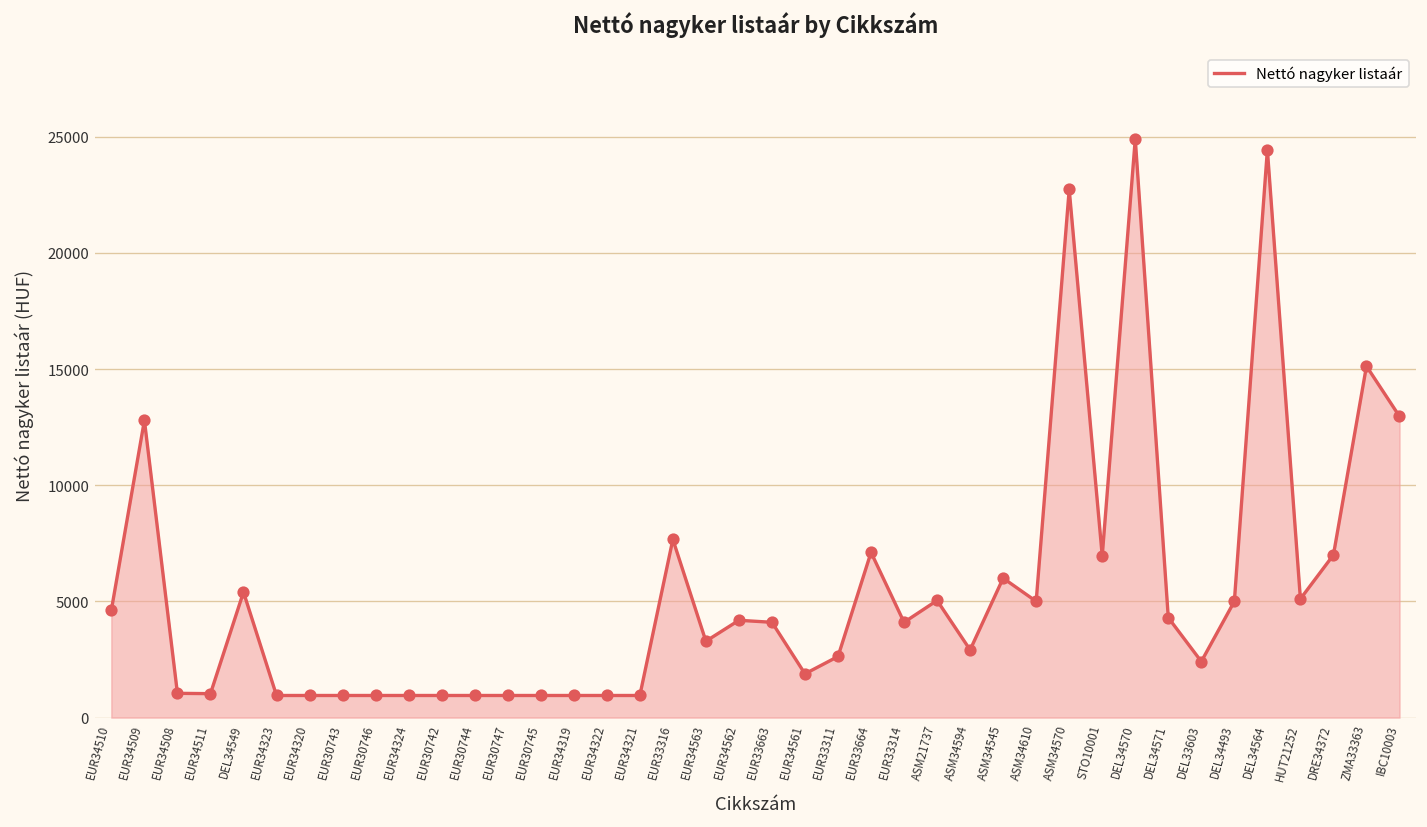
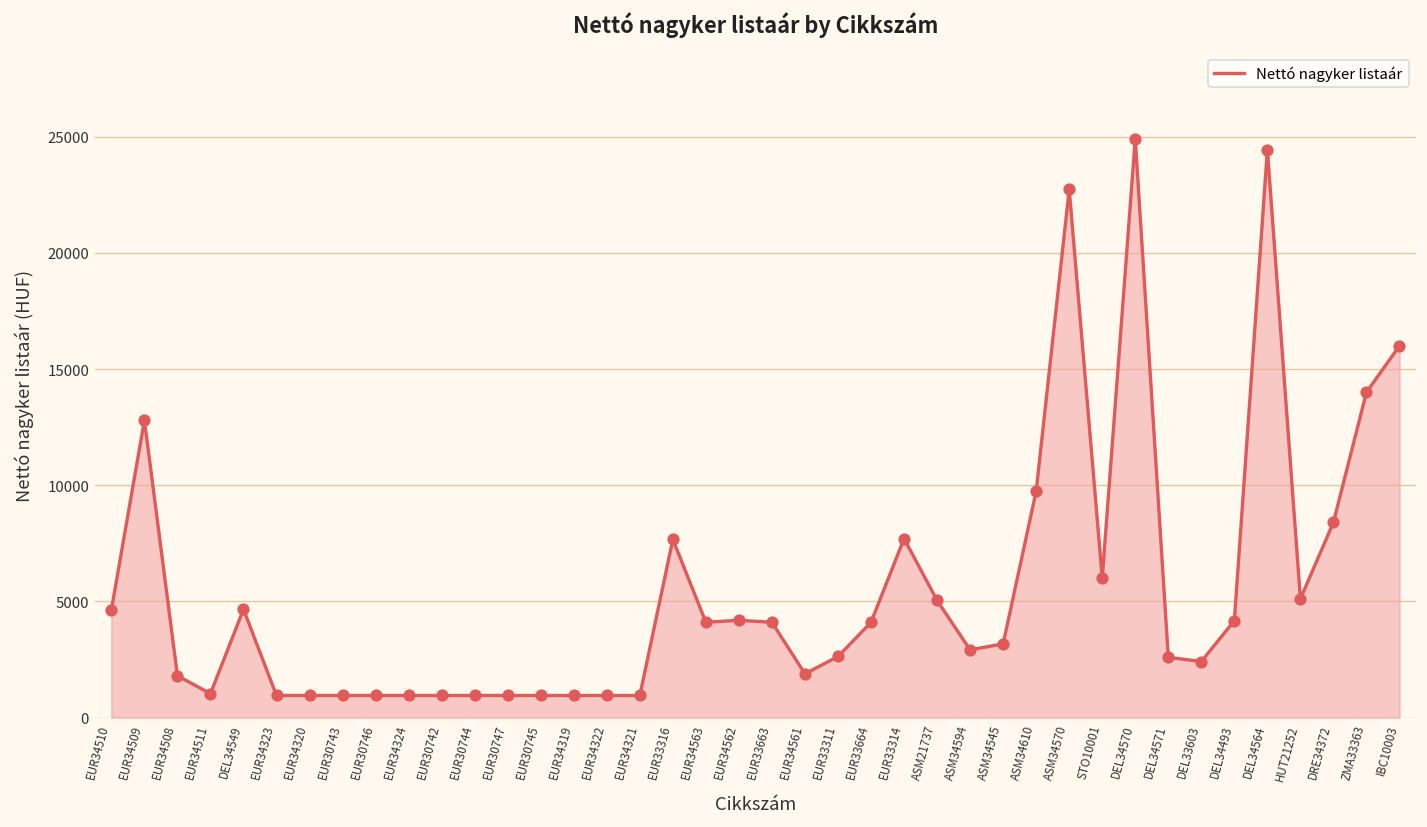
EUR34508: 1000 -> 1800
DEL34549: 5400 -> 4700
EUR34563: 3300 -> 4100
EUR33664: 7100 -> 4100
EUR33314: 4100 -> 7700
ASM34545: 6000 -> 3200
ASM34610: 5000 -> 9700
STO10001: 7000 -> 6000
DEL34571: 4300 -> 2600
DEL34493: 5000 -> 4200
DRE34372: 7000 -> 8400
ZMA33363: 15100 -> 14000
IBC10003: 13000 -> 16000
